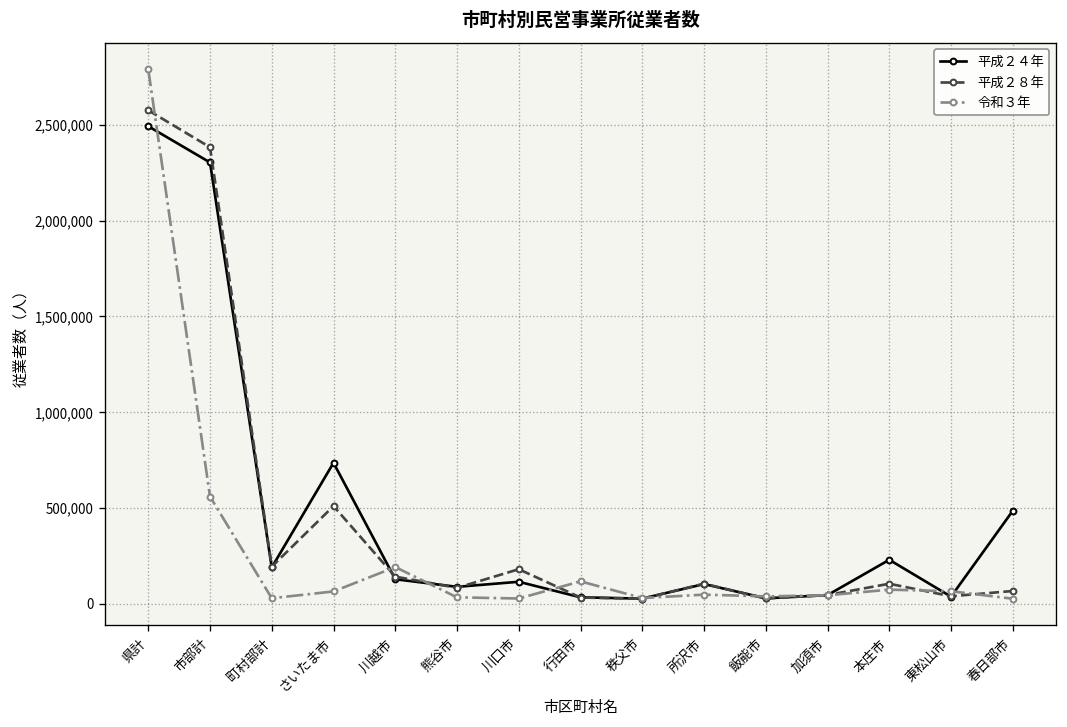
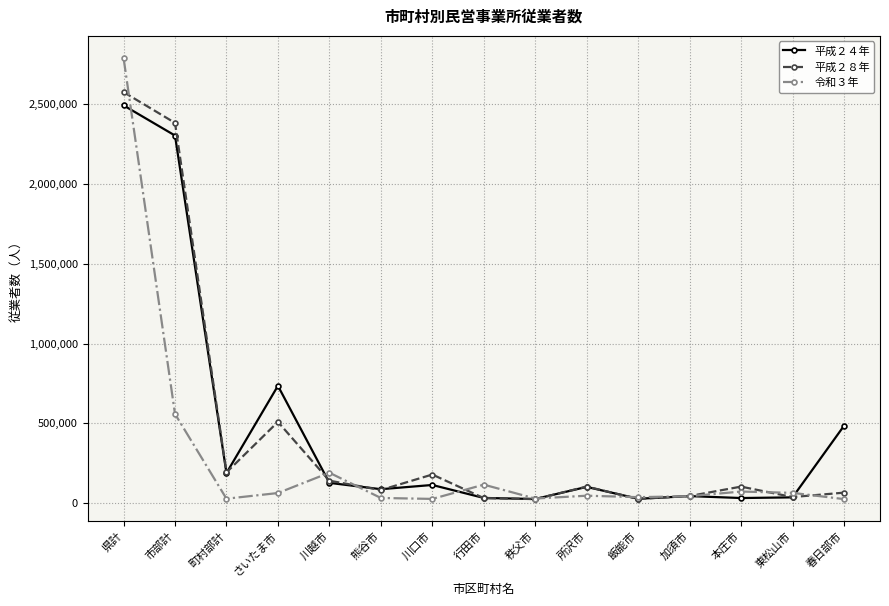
平成２４年, 本庄市: 230,000 -> 30,000
